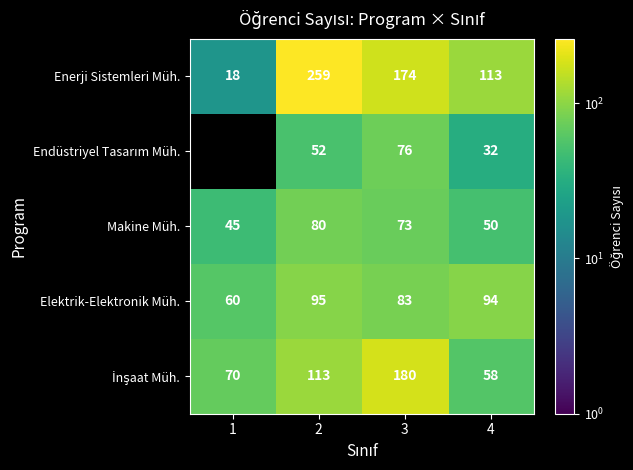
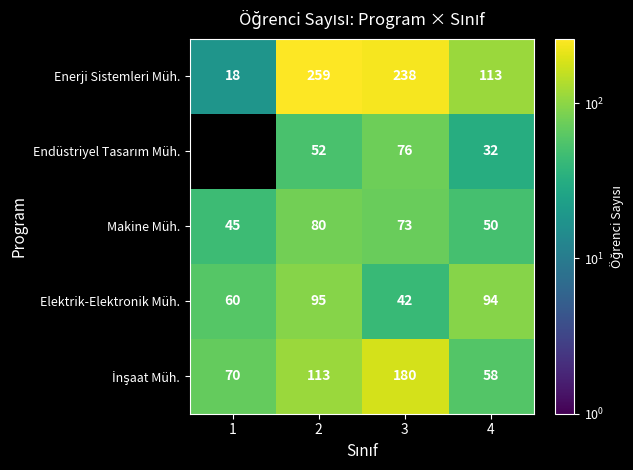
Enerji Sistemleri Müh., 3: 174 -> 238
Elektrik-Elektronik Müh., 3: 83 -> 42
